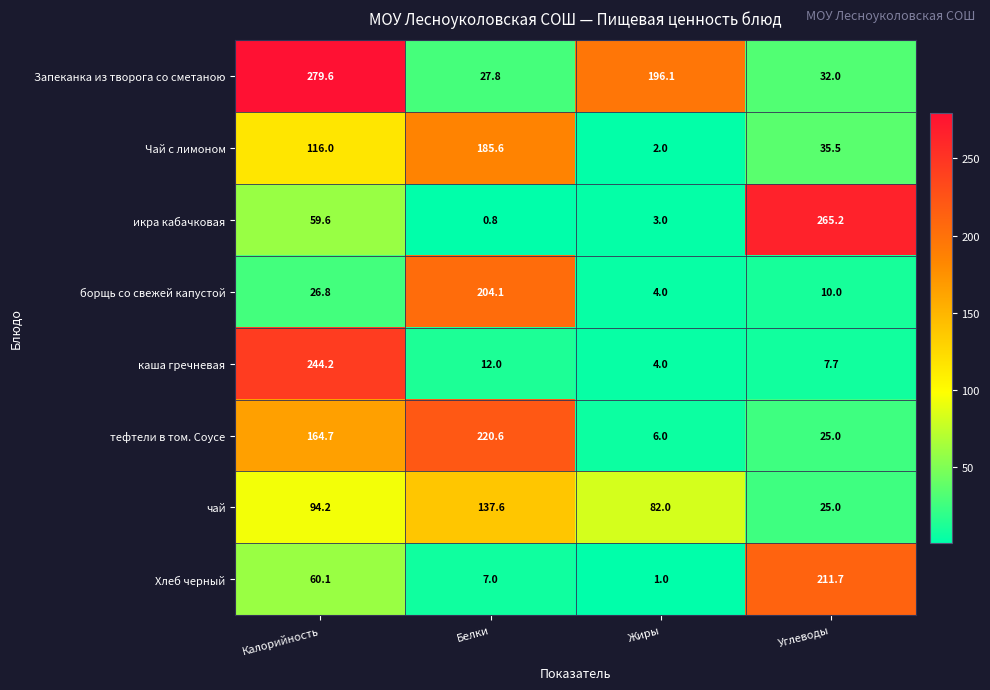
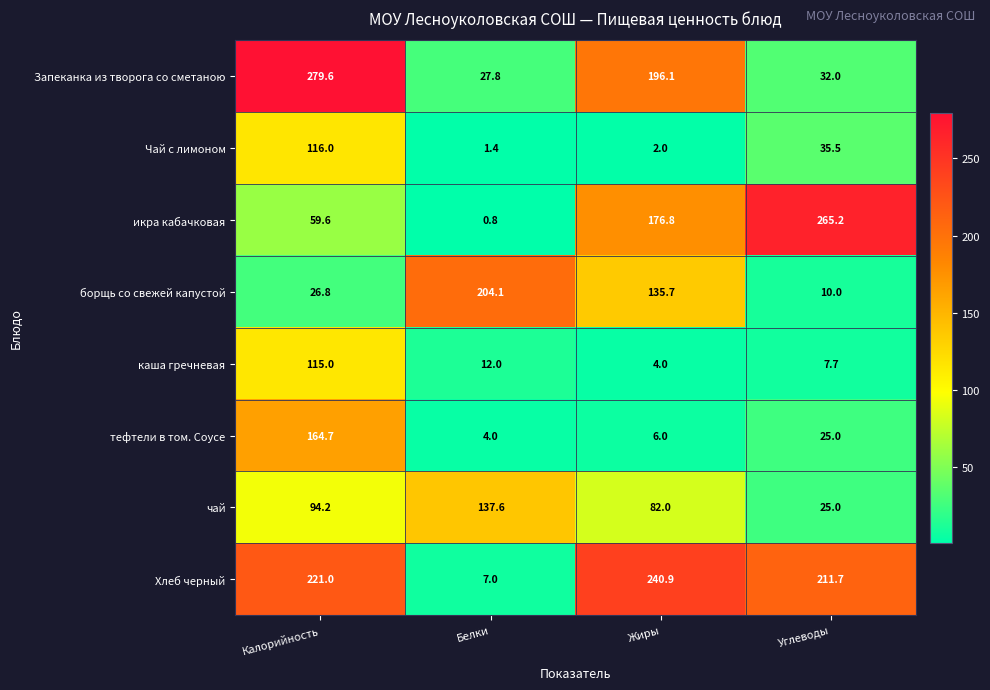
Чай с лимоном, Белки: 185.6 -> 1.4
икра кабачковая, Жиры: 3.0 -> 176.8
борщь со свежей капустой, Жиры: 4.0 -> 135.7
каша гречневая, Калорийность: 244.2 -> 115.0
тефтели в том. Соусе, Белки: 220.6 -> 4.0
Хлеб черный, Калорийность: 60.1 -> 221.0
Хлеб черный, Жиры: 1.0 -> 240.9
